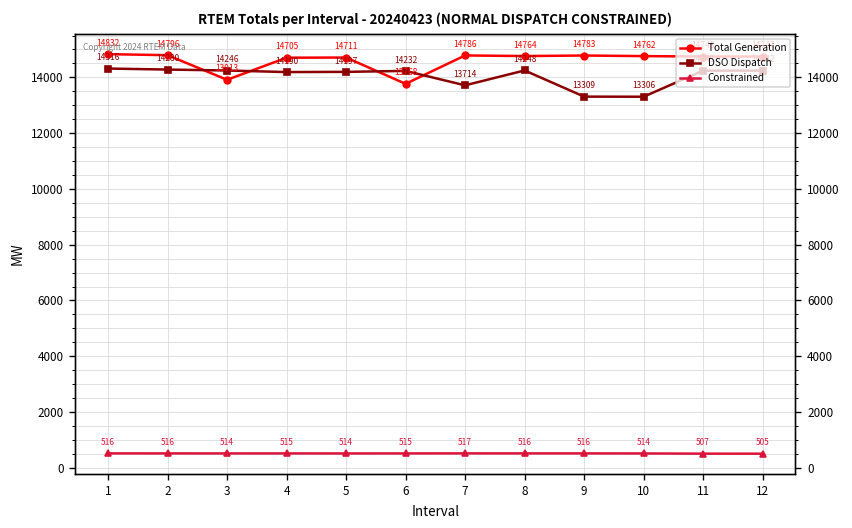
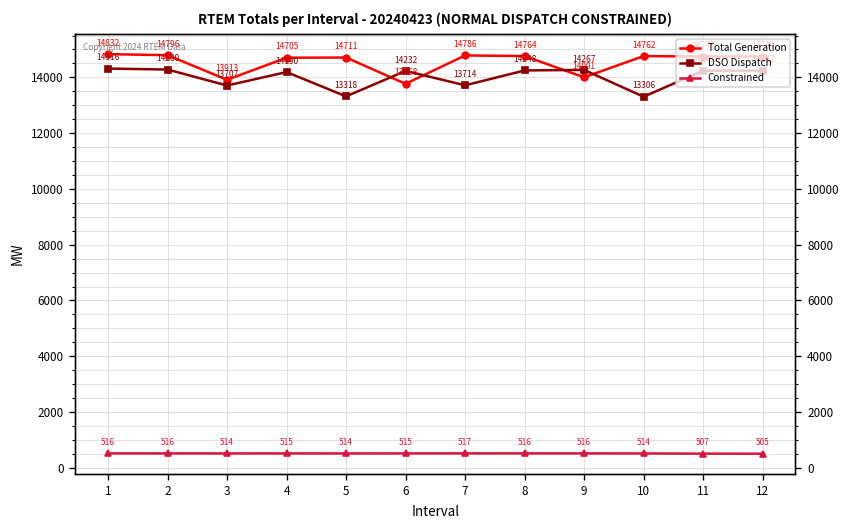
DSO Dispatch, 3: 14246 -> 13707
DSO Dispatch, 5: 14197 -> 13318
Total Generation, 9: 14783 -> 14001
DSO Dispatch, 9: 13309 -> 14267
